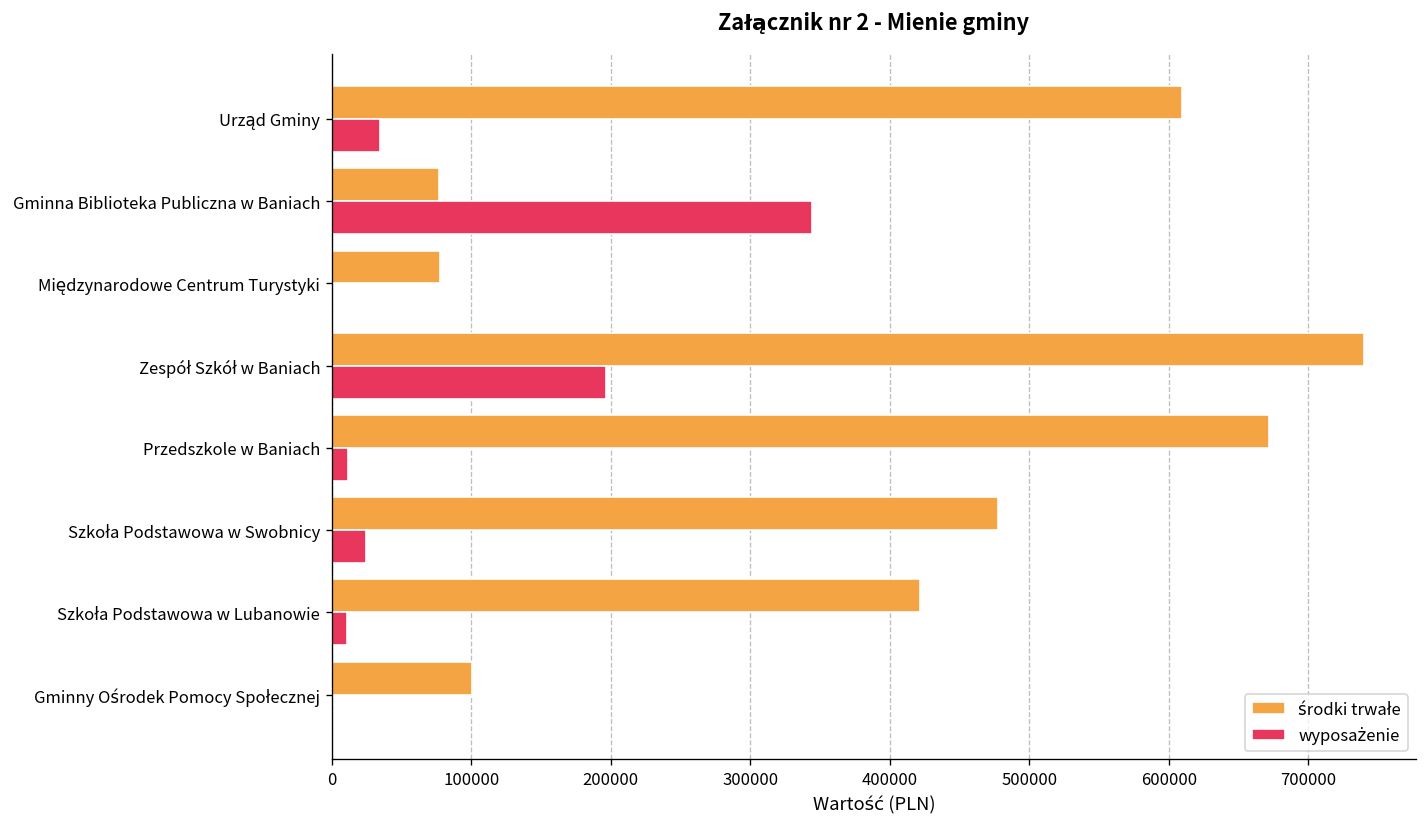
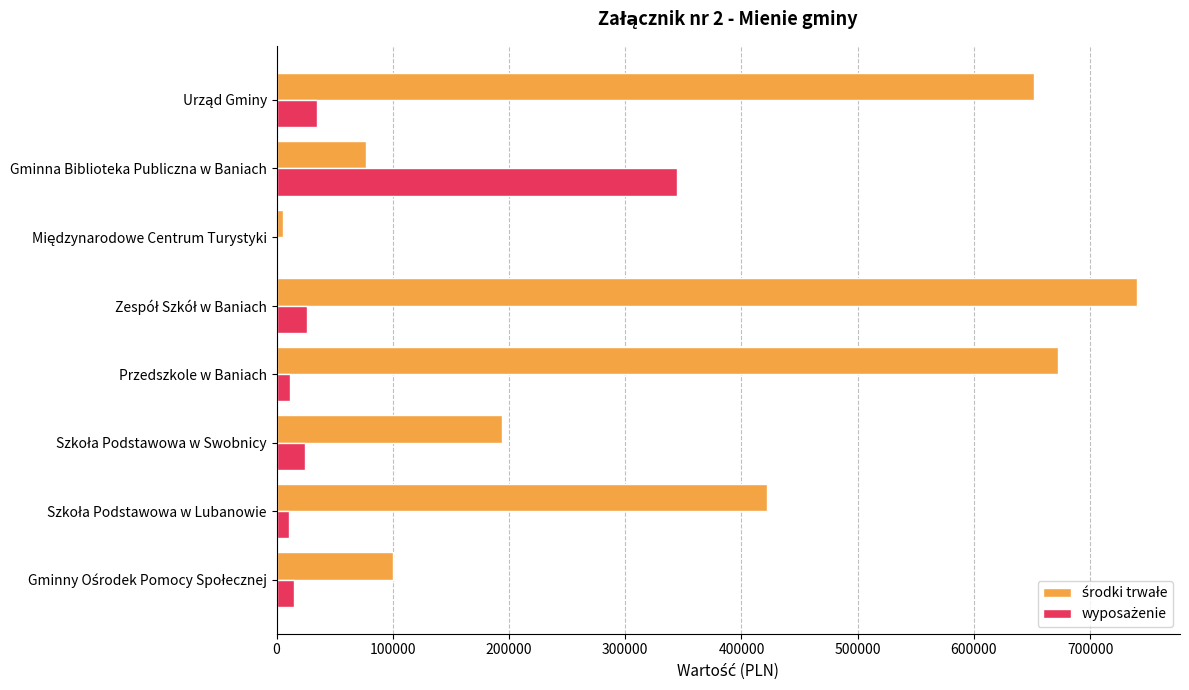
środki trwałe, Urząd Gminy: 609000 -> 652000
środki trwałe, Międzynarodowe Centrum Turystyki: 78000 -> 5000
wyposażenie, Zespół Szkół w Baniach: 197000 -> 26000
środki trwałe, Szkoła Podstawowa w Swobnicy: 478000 -> 194000
wyposażenie, Gminny Ośrodek Pomocy Społecznej: 0 -> 15000
